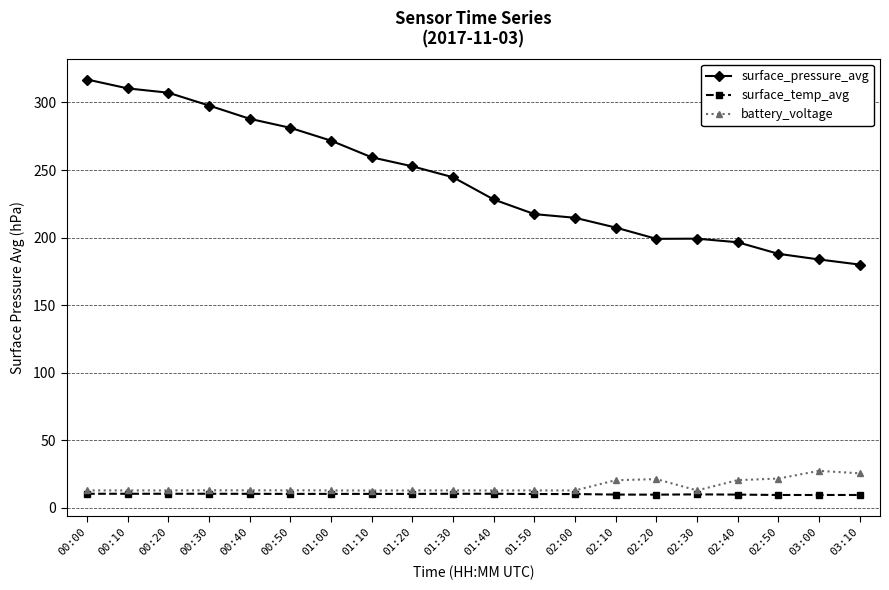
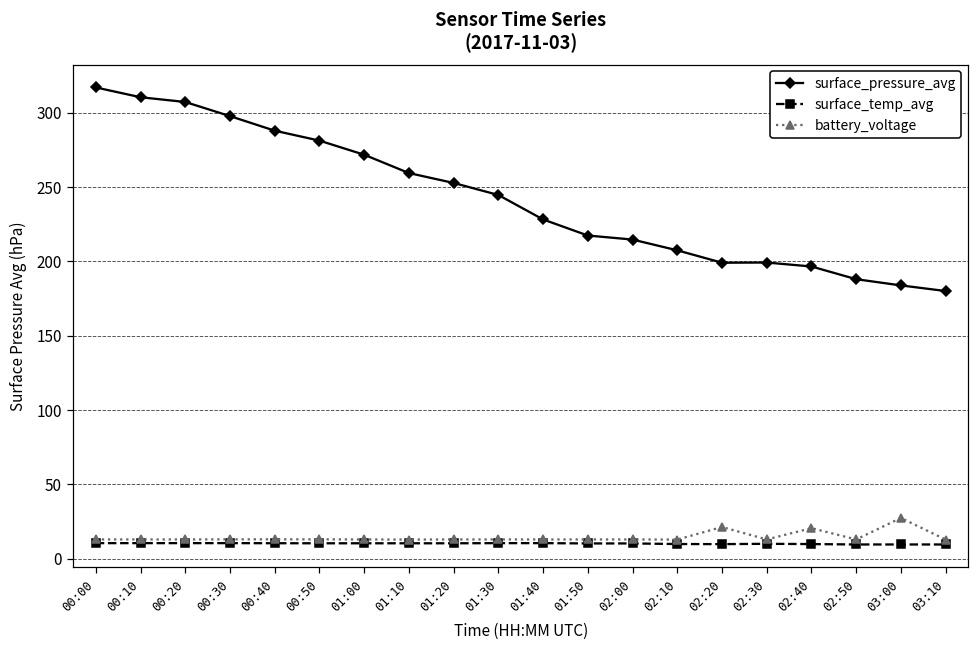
battery_voltage, 02:10: 21 -> 13
battery_voltage, 02:50: 22 -> 13
battery_voltage, 03:10: 26 -> 13
